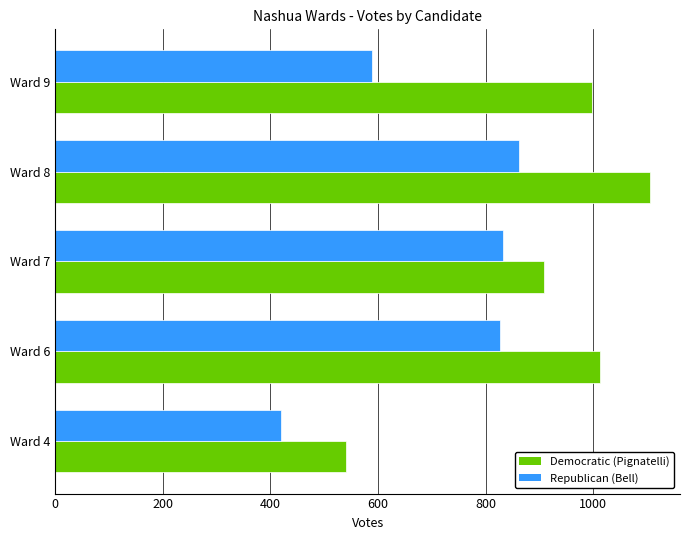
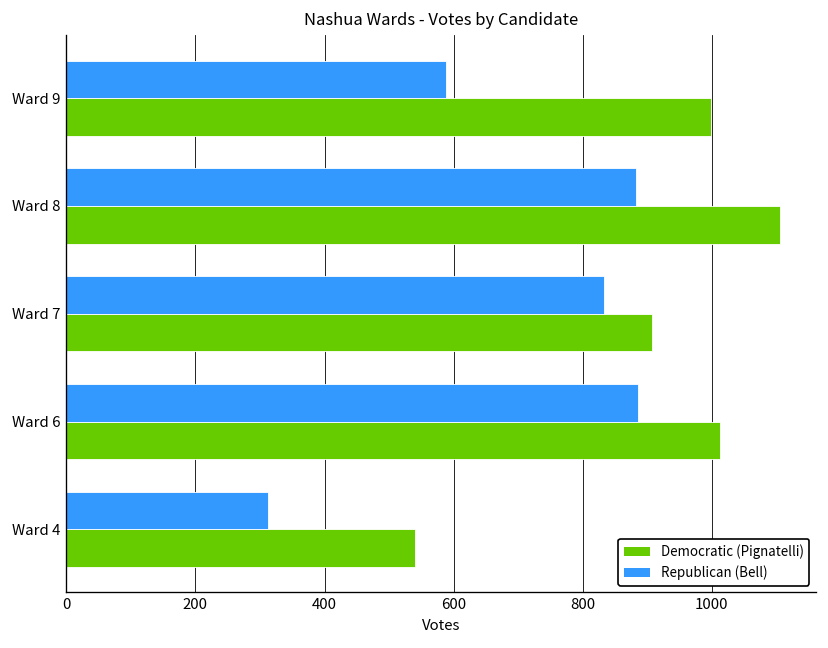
Republican (Bell), Ward 8: 860 -> 880
Republican (Bell), Ward 6: 830 -> 890
Republican (Bell), Ward 4: 420 -> 310
